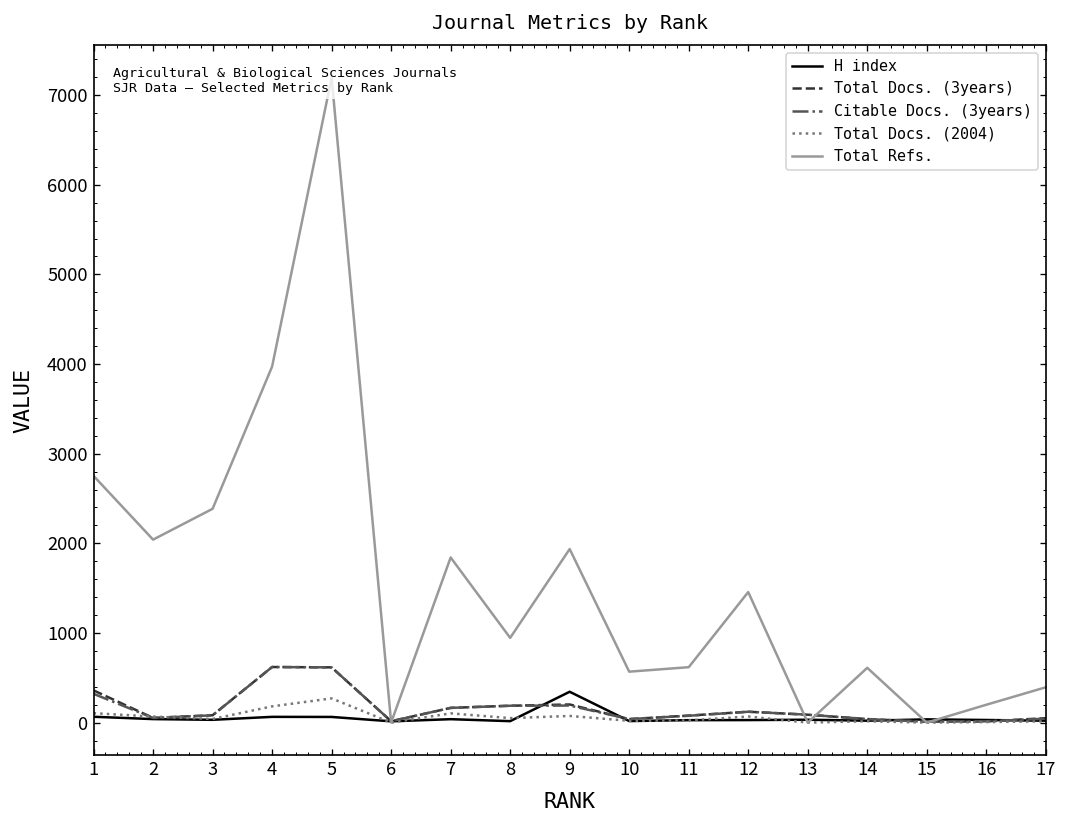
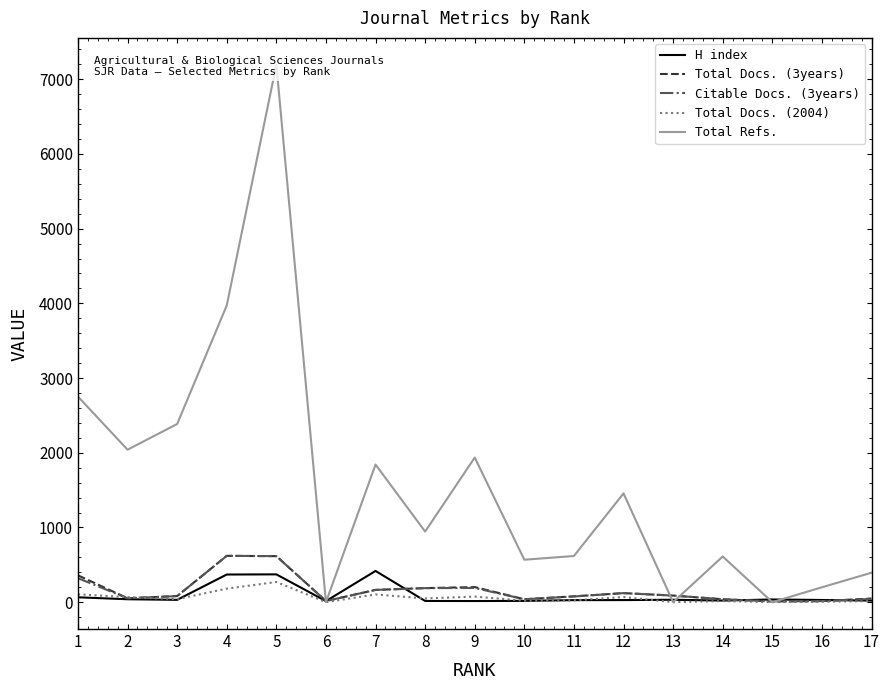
H index, 4: 100 -> 400
H index, 5: 100 -> 400
H index, 7: 0 -> 400
H index, 9: 300 -> 0
